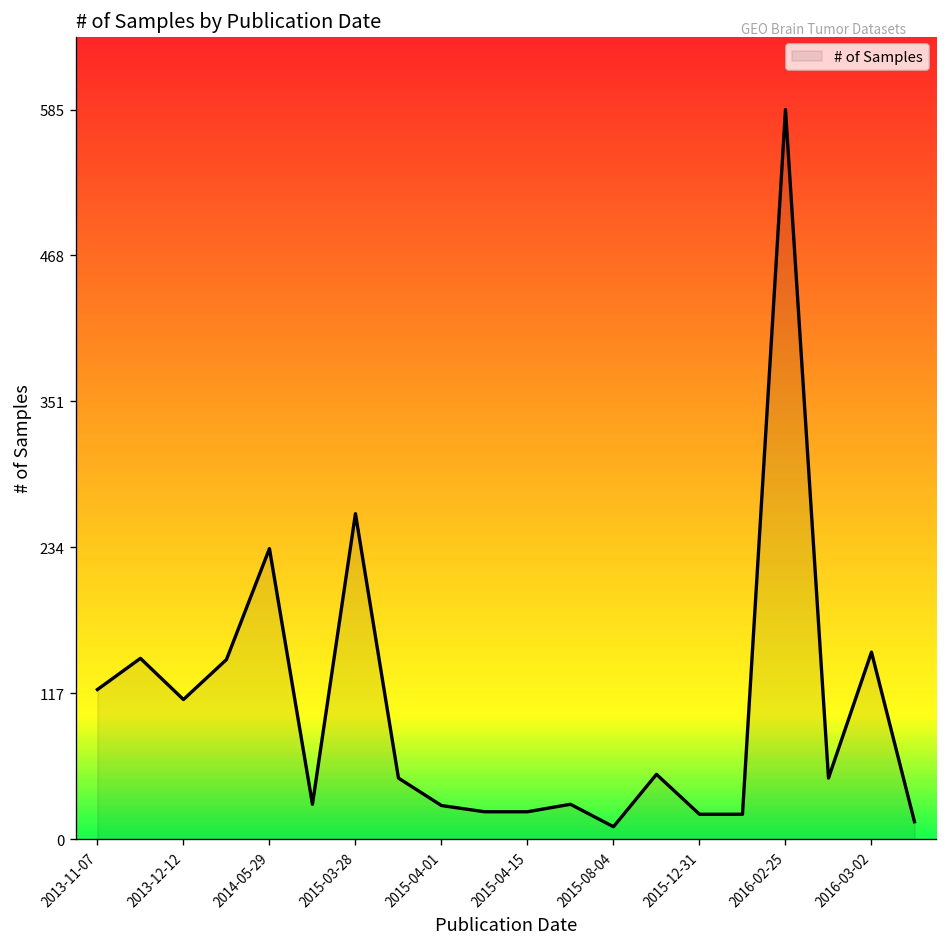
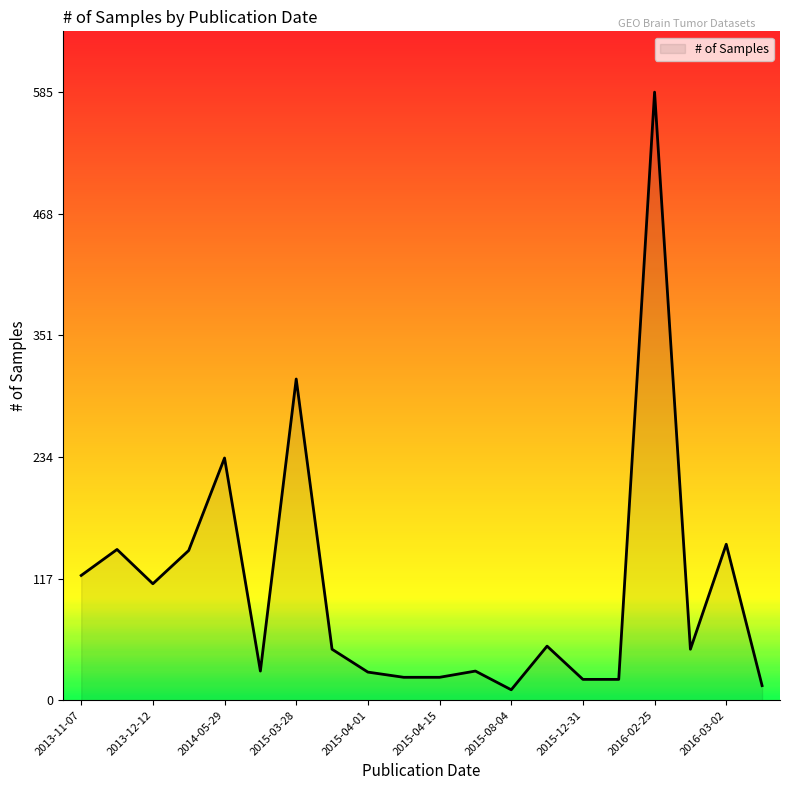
2015-03-28: 261 -> 309
